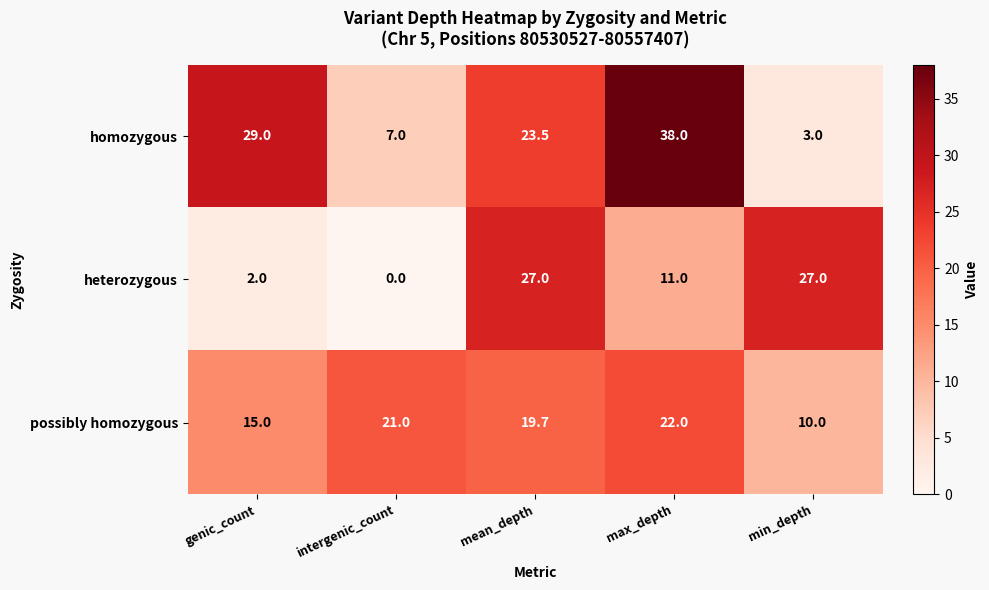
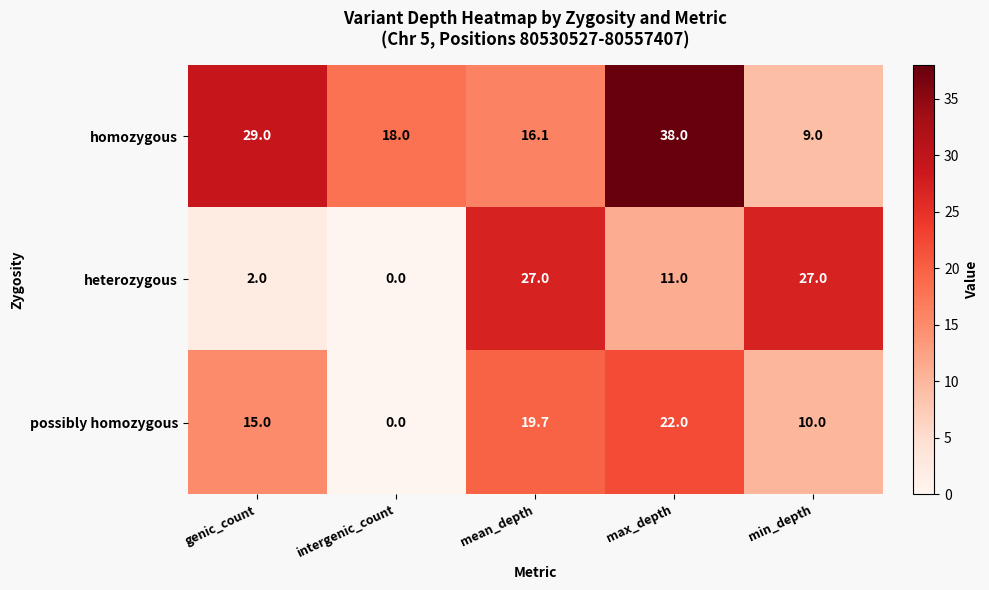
homozygous, intergenic_count: 7.0 -> 18.0
homozygous, mean_depth: 23.5 -> 16.1
homozygous, min_depth: 3.0 -> 9.0
possibly homozygous, intergenic_count: 21.0 -> 0.0
